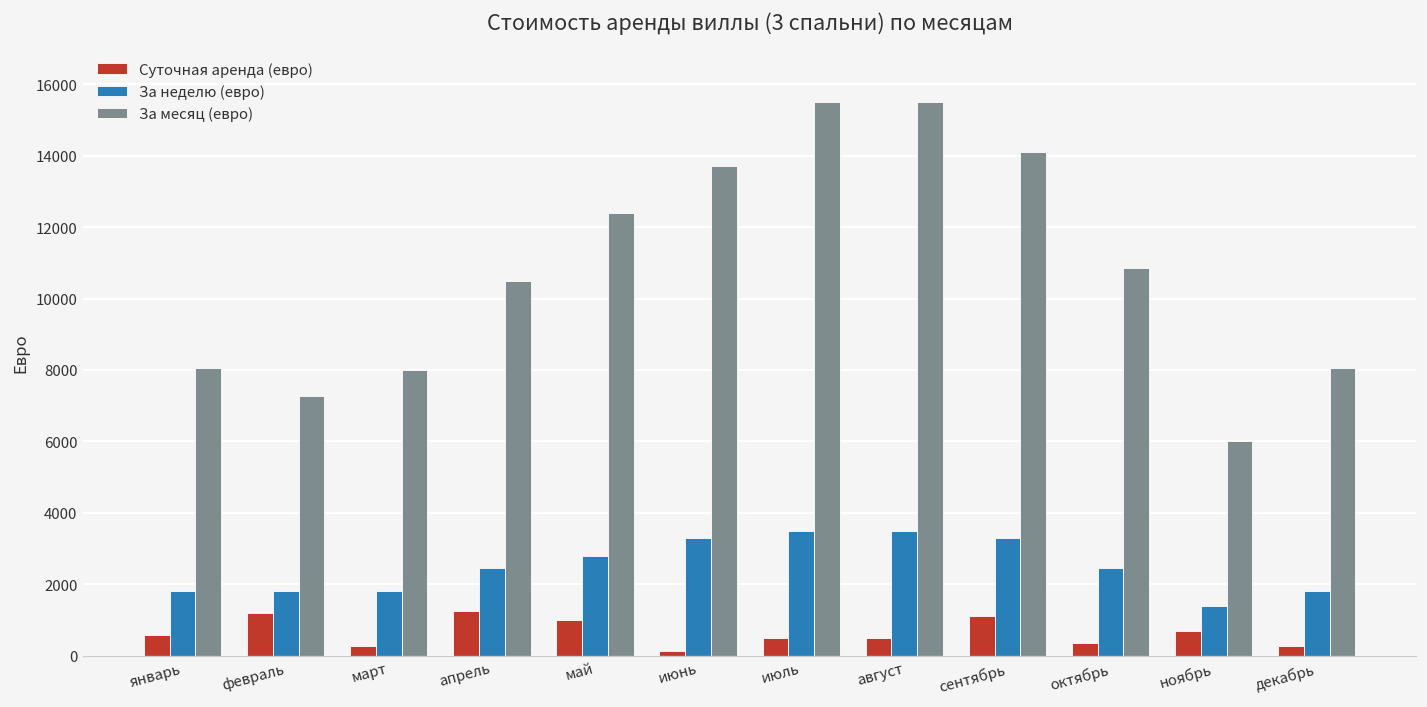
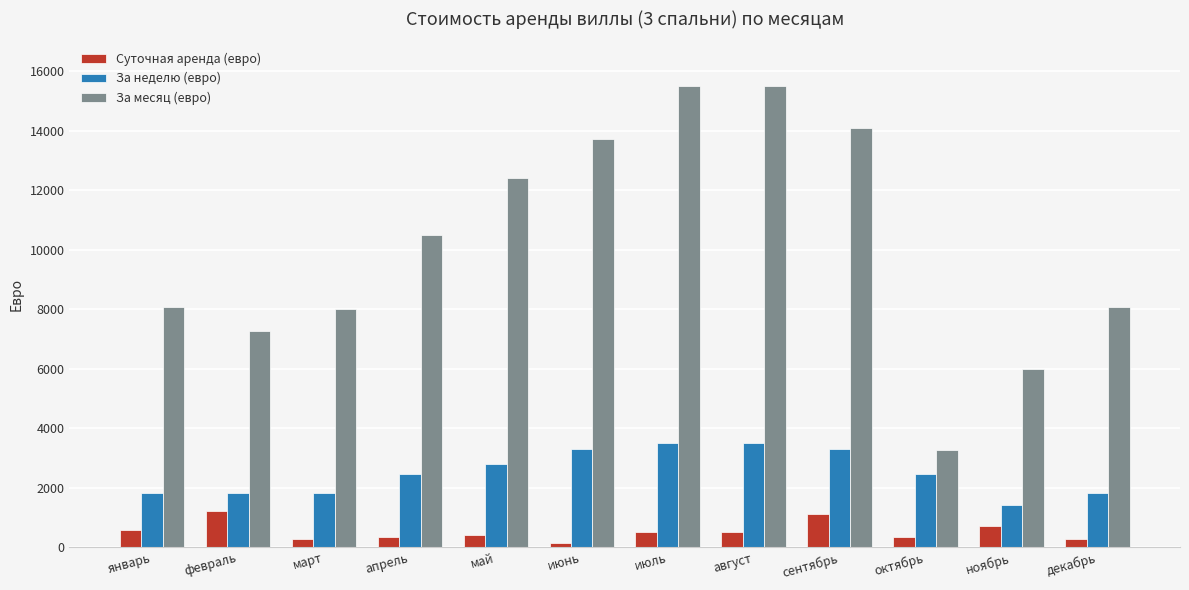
Суточная аренда (евро), апрель: 1200 -> 400
Суточная аренда (евро), май: 1000 -> 400
За месяц (евро), октябрь: 10900 -> 3200
